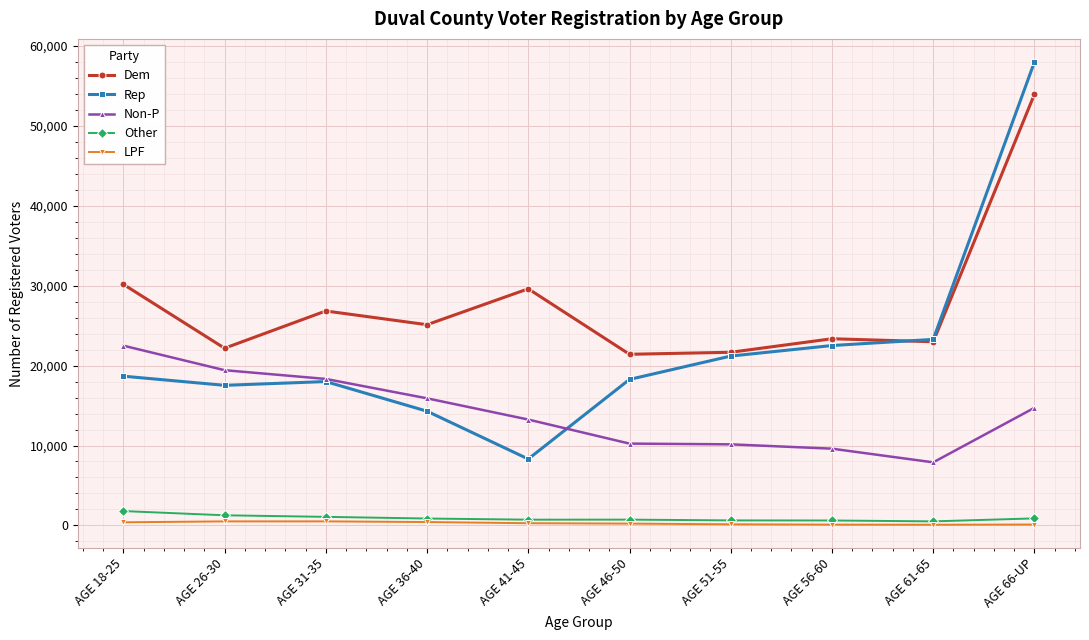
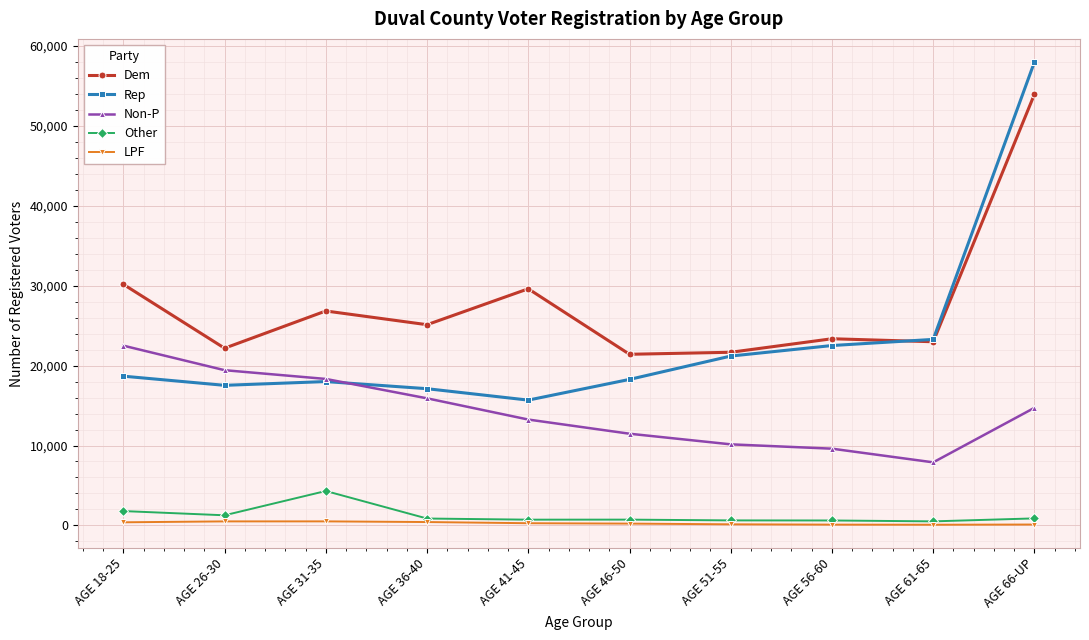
Other, AGE 31-35: 1,000 -> 4,000
Rep, AGE 36-40: 14,000 -> 17,000
Rep, AGE 41-45: 8,000 -> 16,000
Non-P, AGE 46-50: 10,000 -> 11,000
